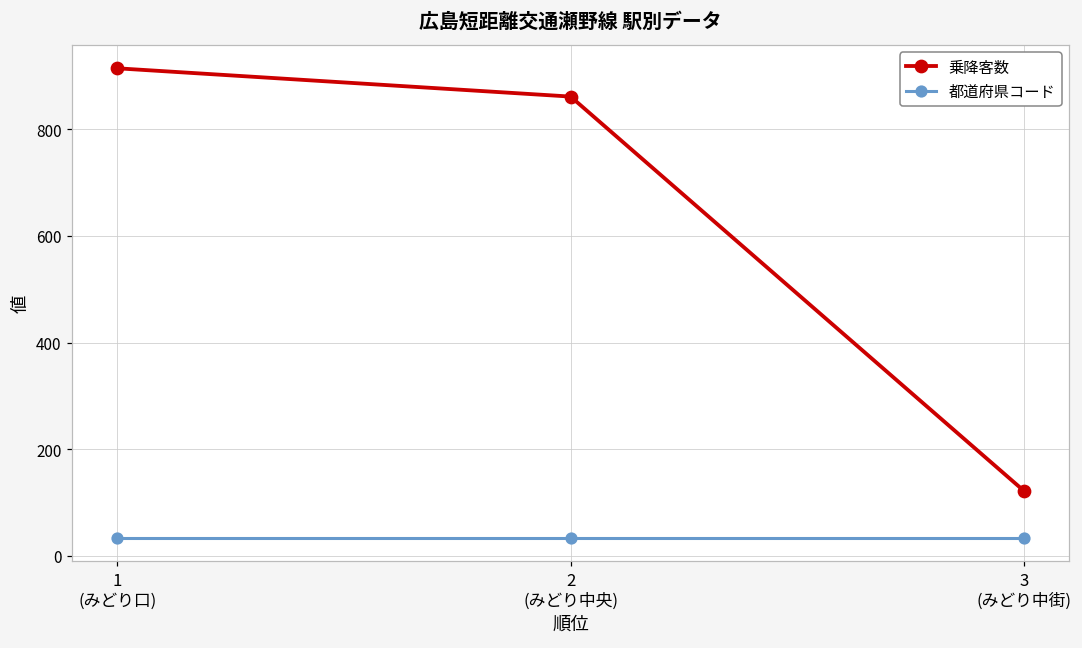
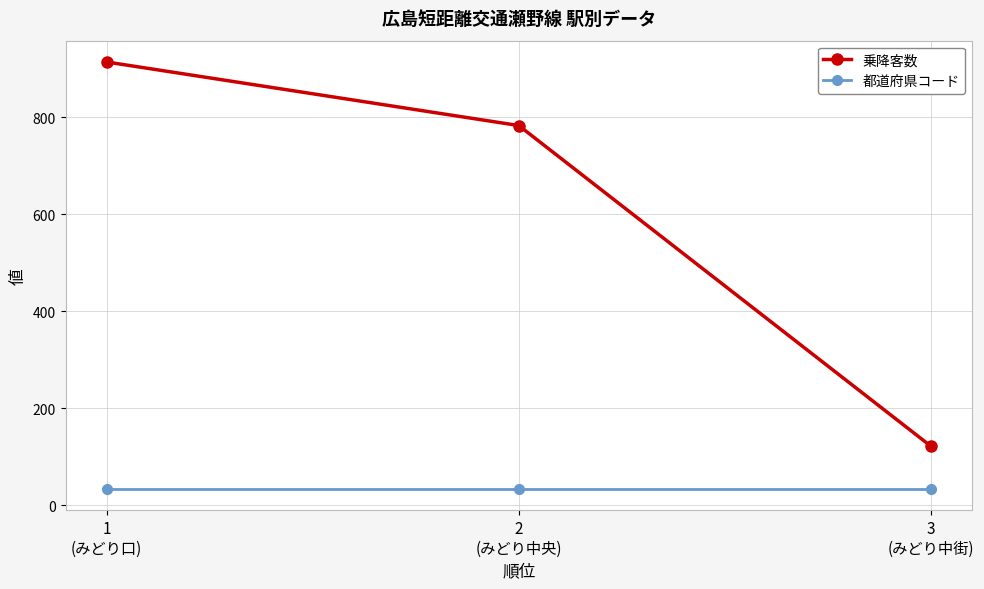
乗降客数, 2 (みどり中央): 860 -> 780
